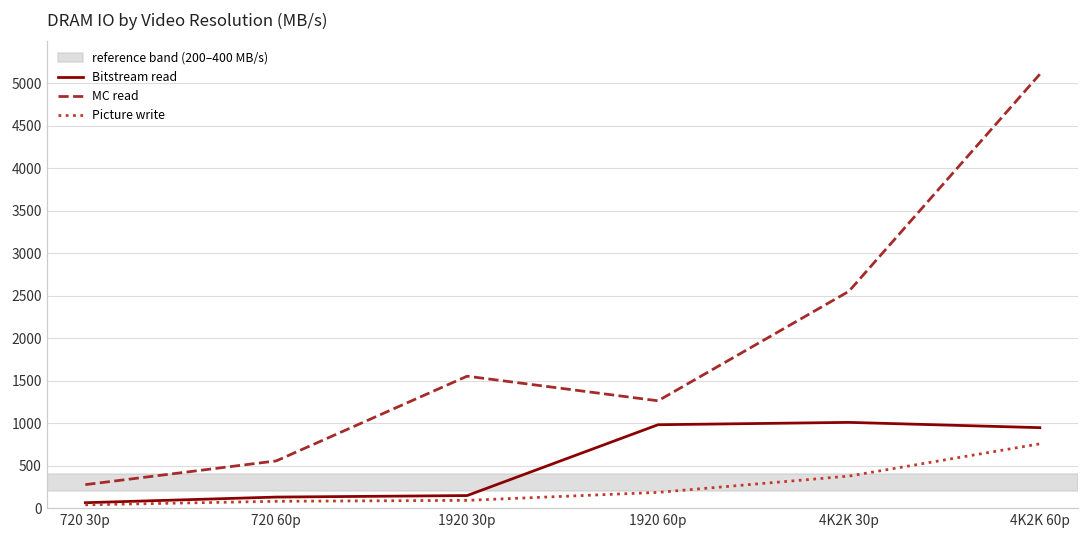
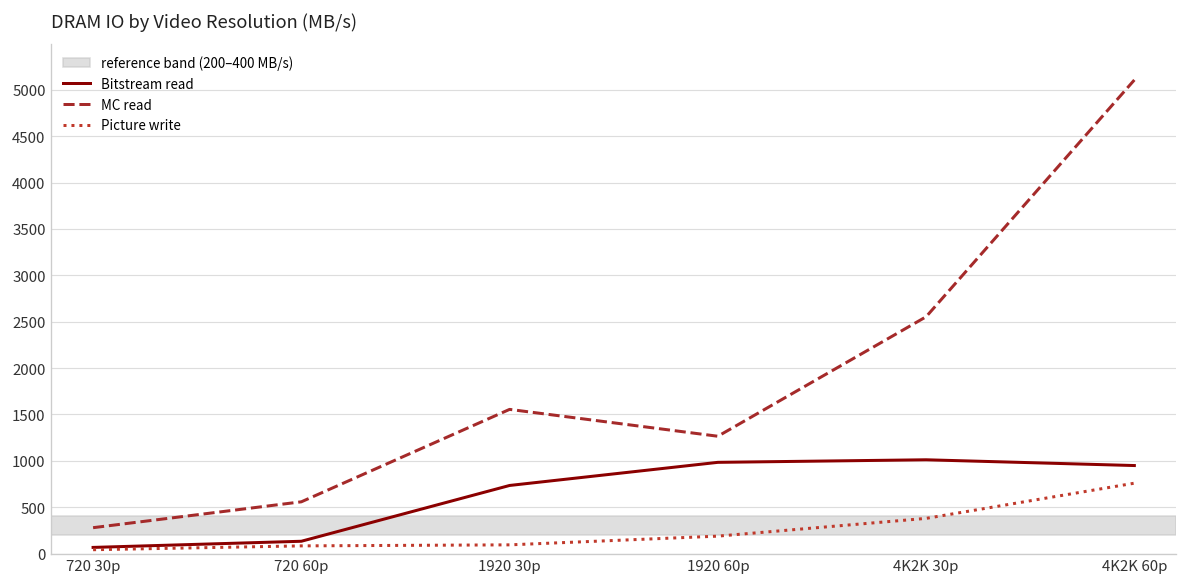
Bitstream read, 1920 30p: 200 -> 700
